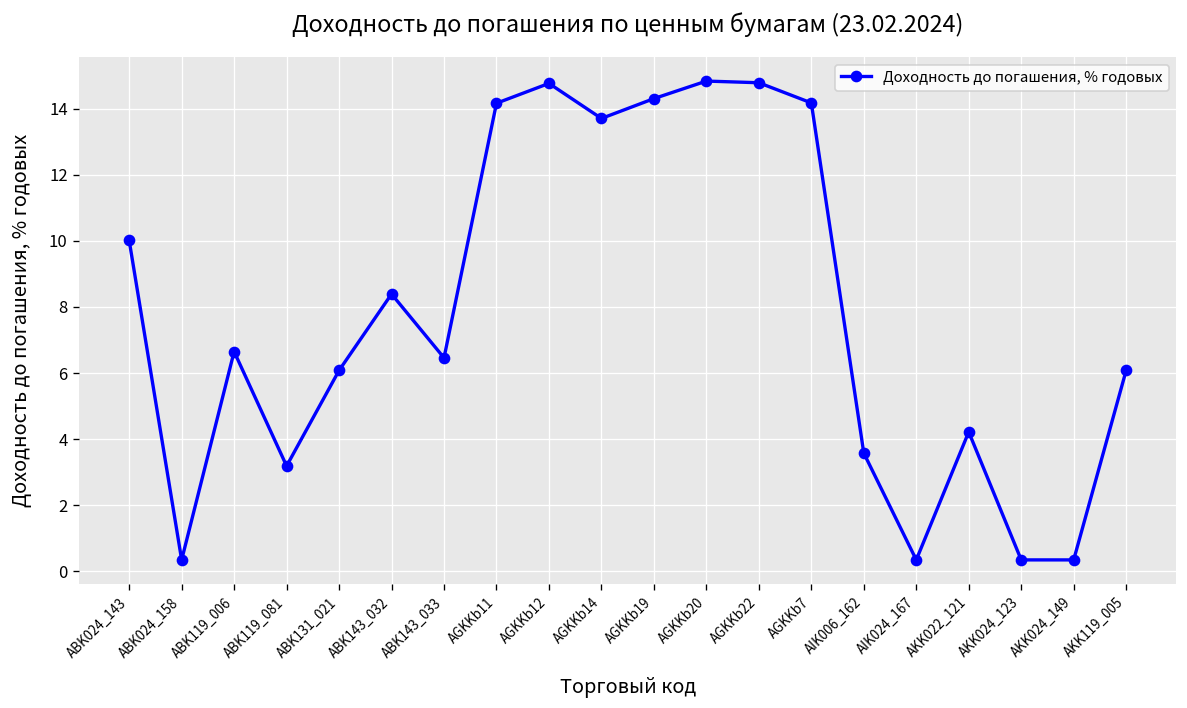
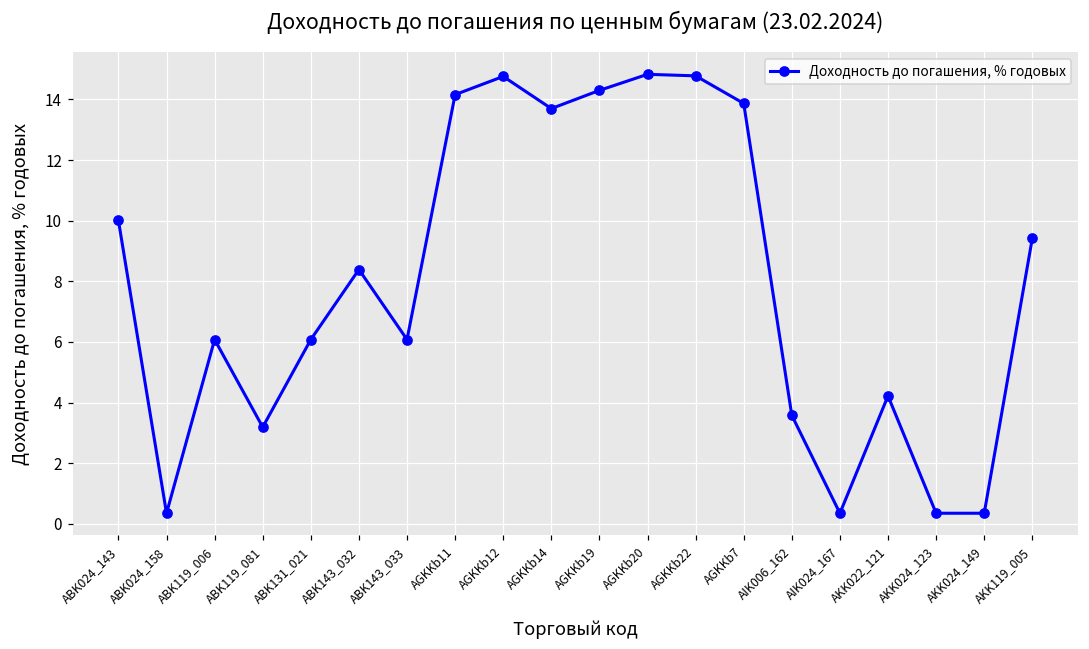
ABK119_006: 6.7 -> 6.1
ABK143_033: 6.5 -> 6.1
AGKKb7: 14.2 -> 13.9
AKK119_005: 6.1 -> 9.4
